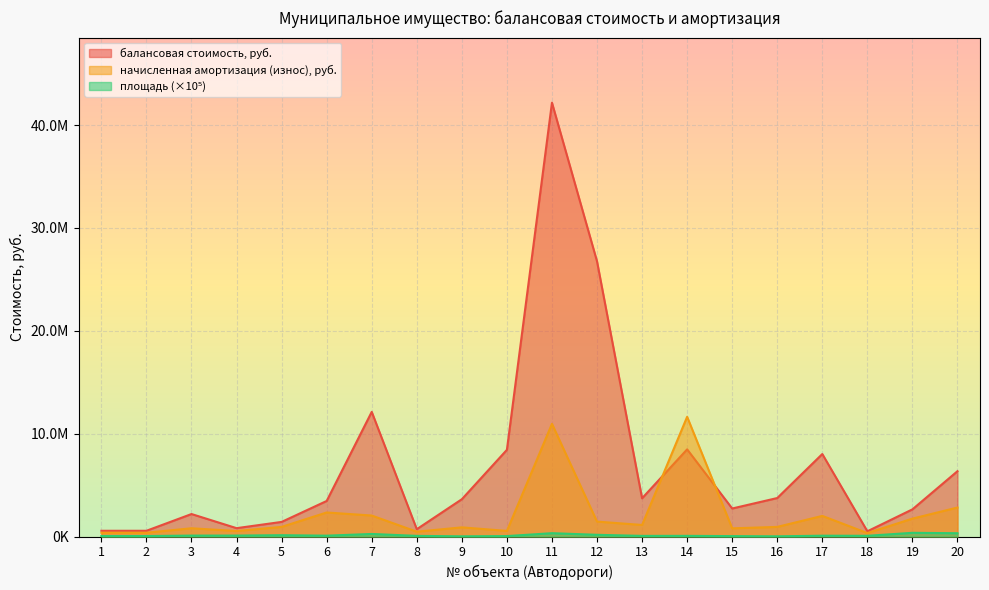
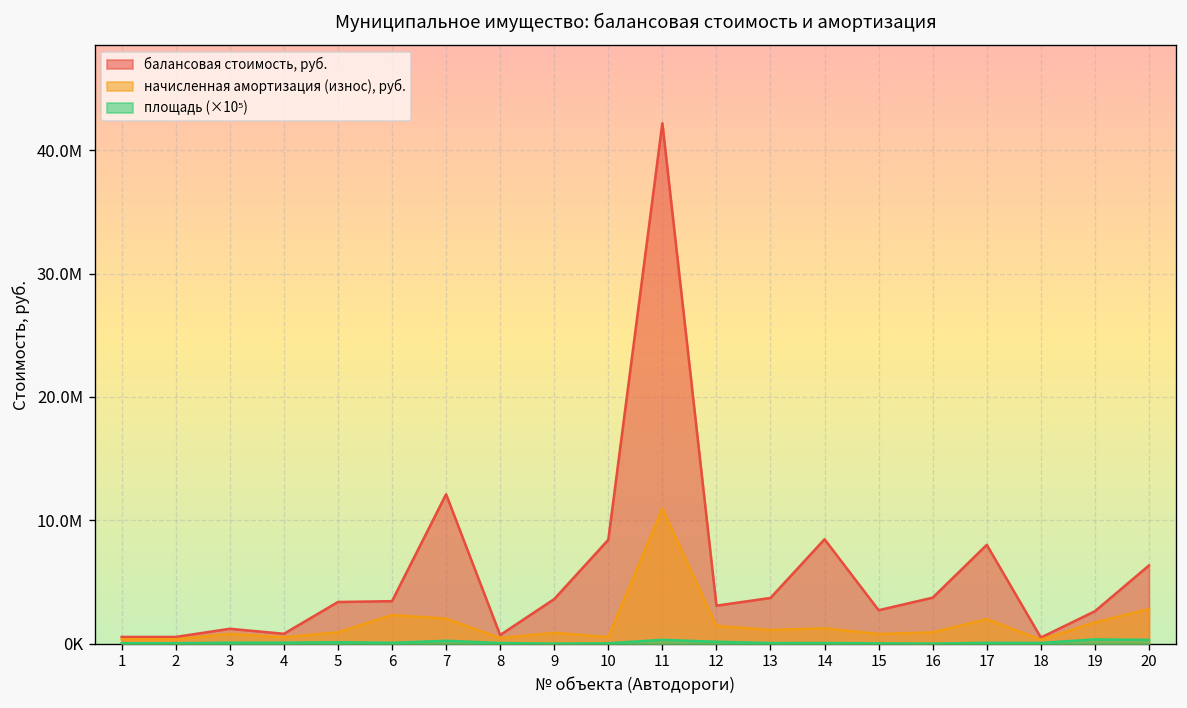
балансовая стоимость, руб., 3: 2200000 -> 1200000
балансовая стоимость, руб., 5: 1400000 -> 3400000
балансовая стоимость, руб., 12: 26800000 -> 3100000
начисленная амортизация (износ), руб., 14: 11600000 -> 1300000
